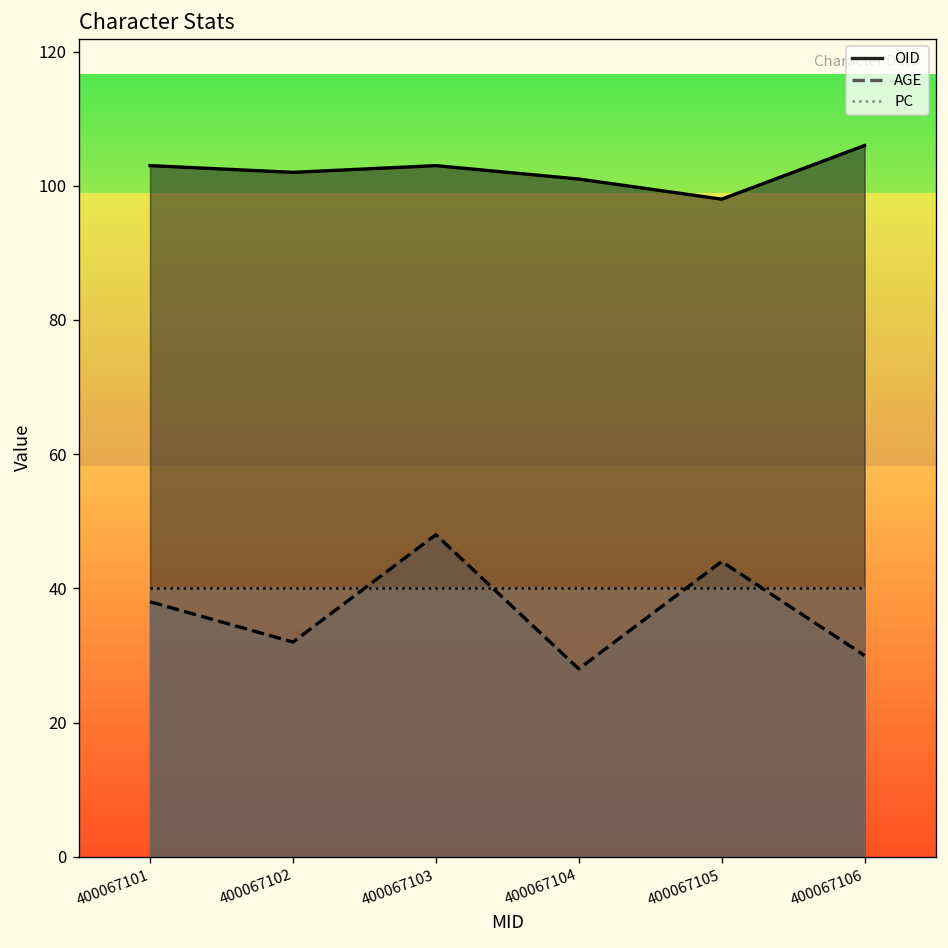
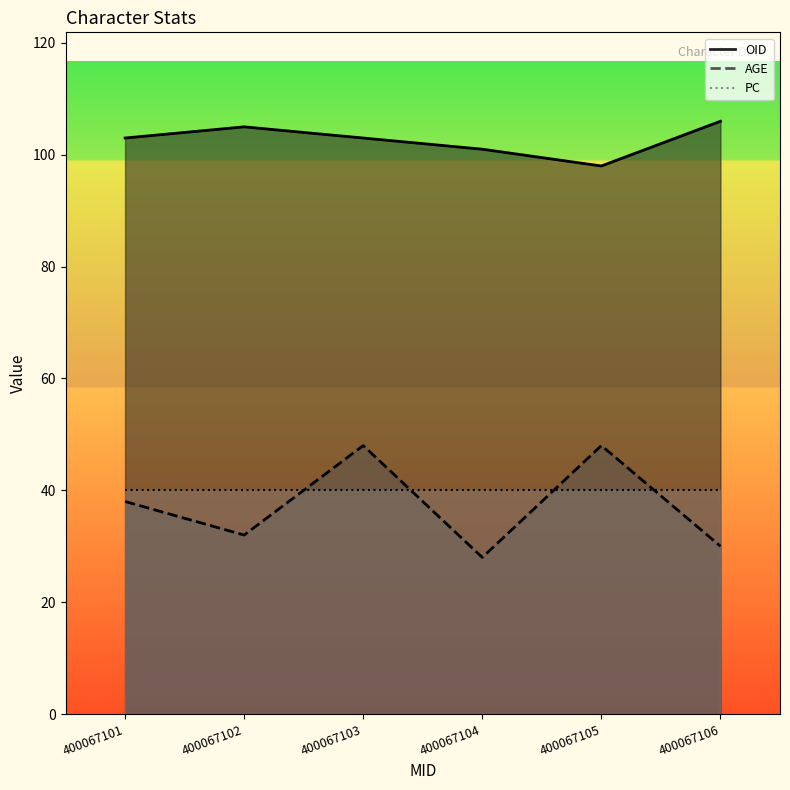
OID, 400067102: 102 -> 105
AGE, 400067105: 44 -> 48
